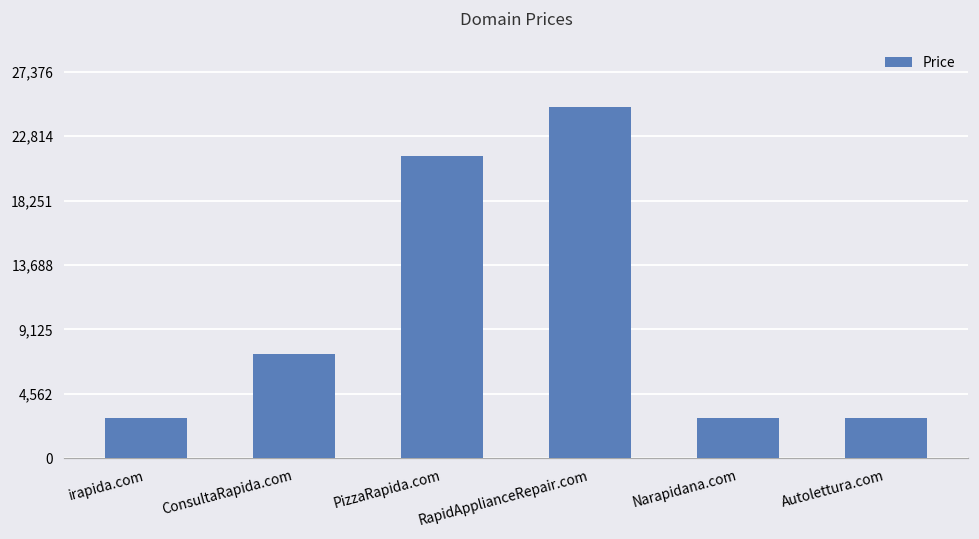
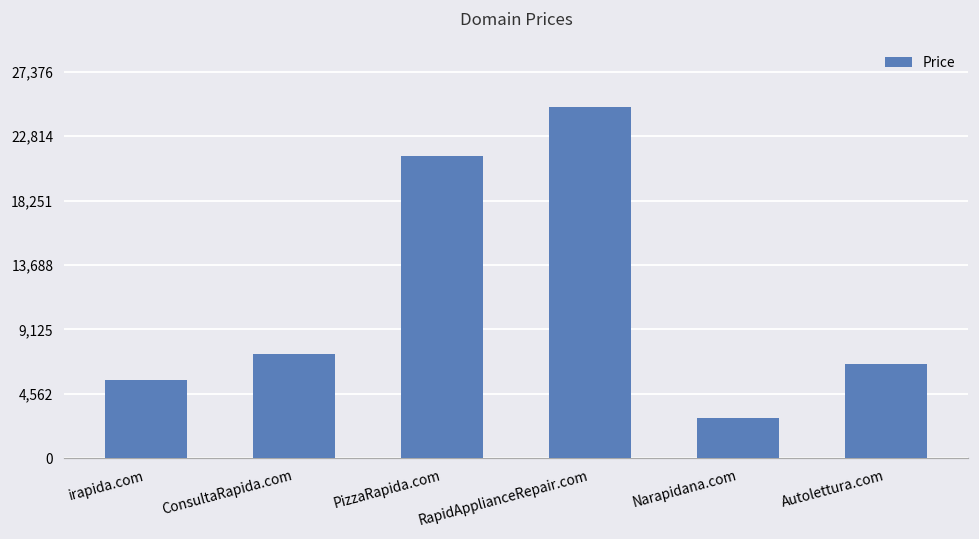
irapida.com: 2,900 -> 5,500
Autolettura.com: 2,900 -> 6,700
